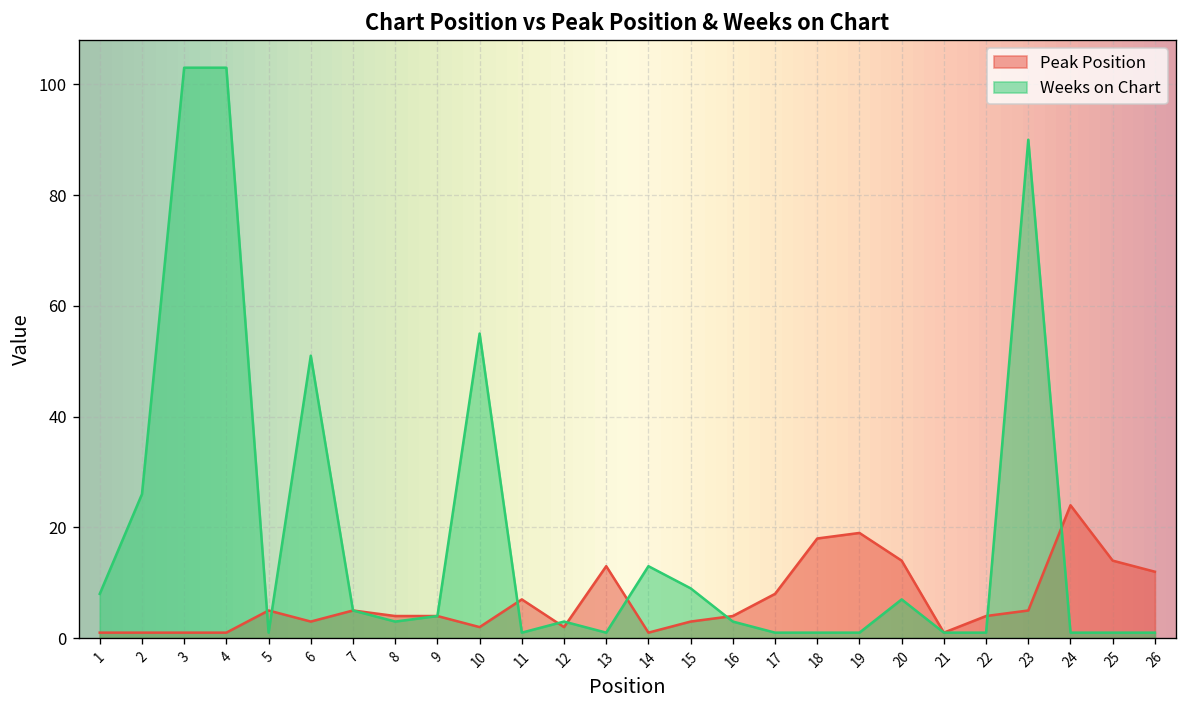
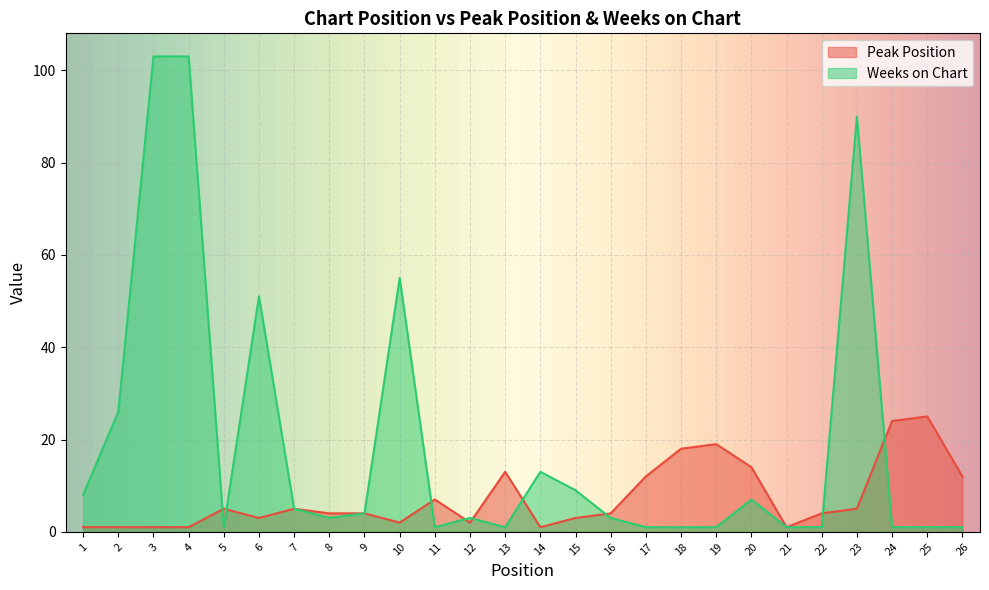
Peak Position, 17: 8 -> 12
Peak Position, 25: 14 -> 25
